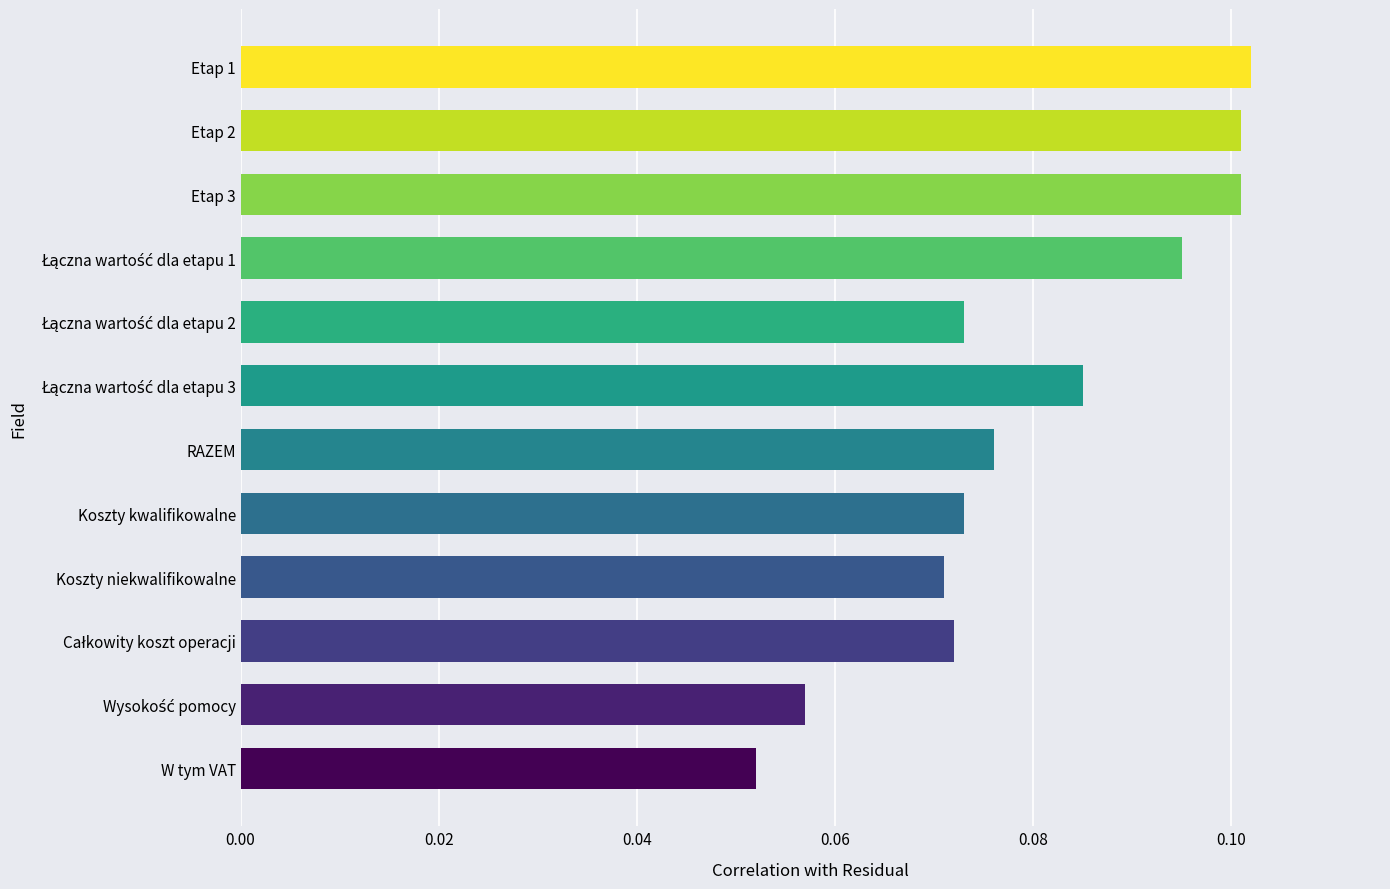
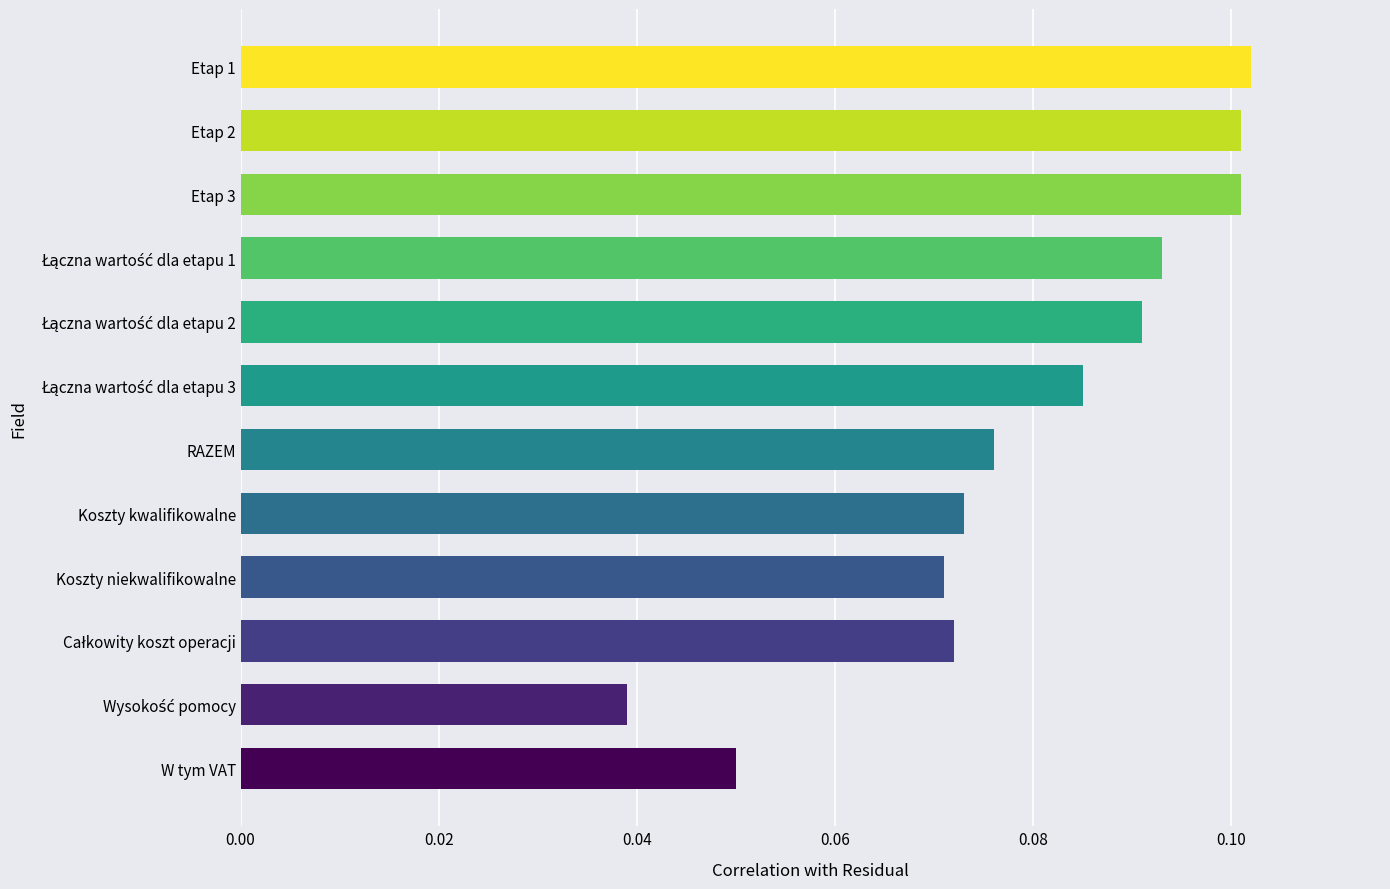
Łączna wartość dla etapu 1: 0.095 -> 0.093
Łączna wartość dla etapu 2: 0.073 -> 0.091
Wysokość pomocy: 0.057 -> 0.039
W tym VAT: 0.052 -> 0.050
